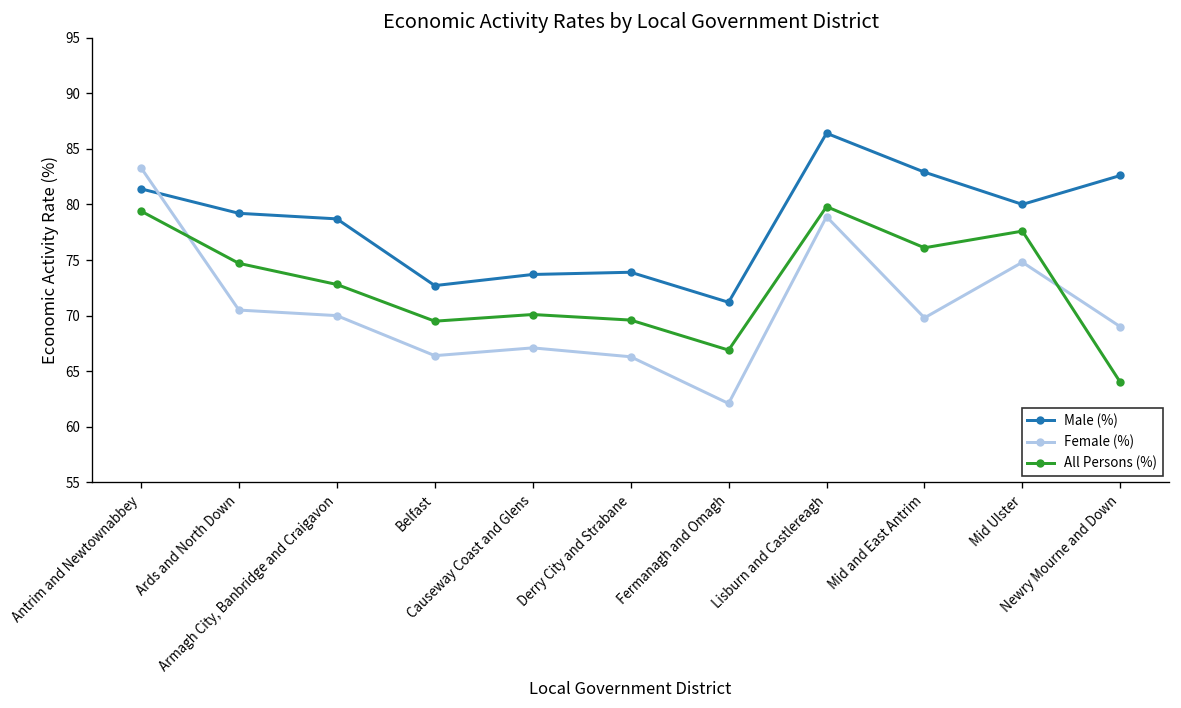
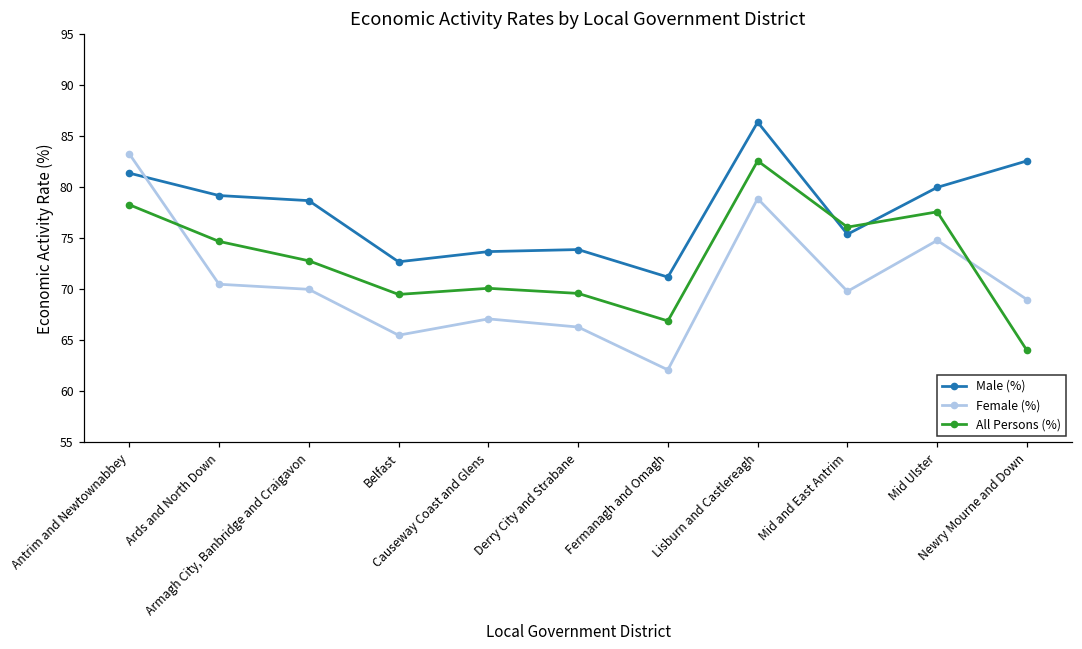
All Persons (%), Antrim and Newtownabbey: 79 -> 78
Female (%), Belfast: 66.4 -> 65.5
All Persons (%), Lisburn and Castlereagh: 80 -> 83
Male (%), Mid and East Antrim: 83 -> 75
